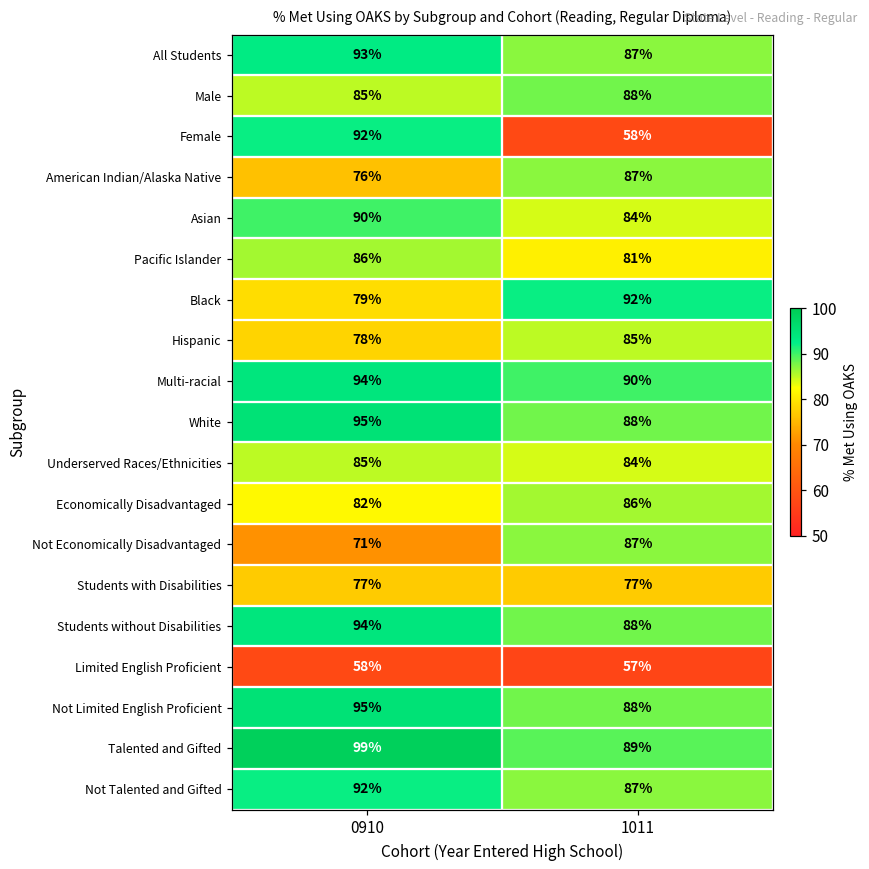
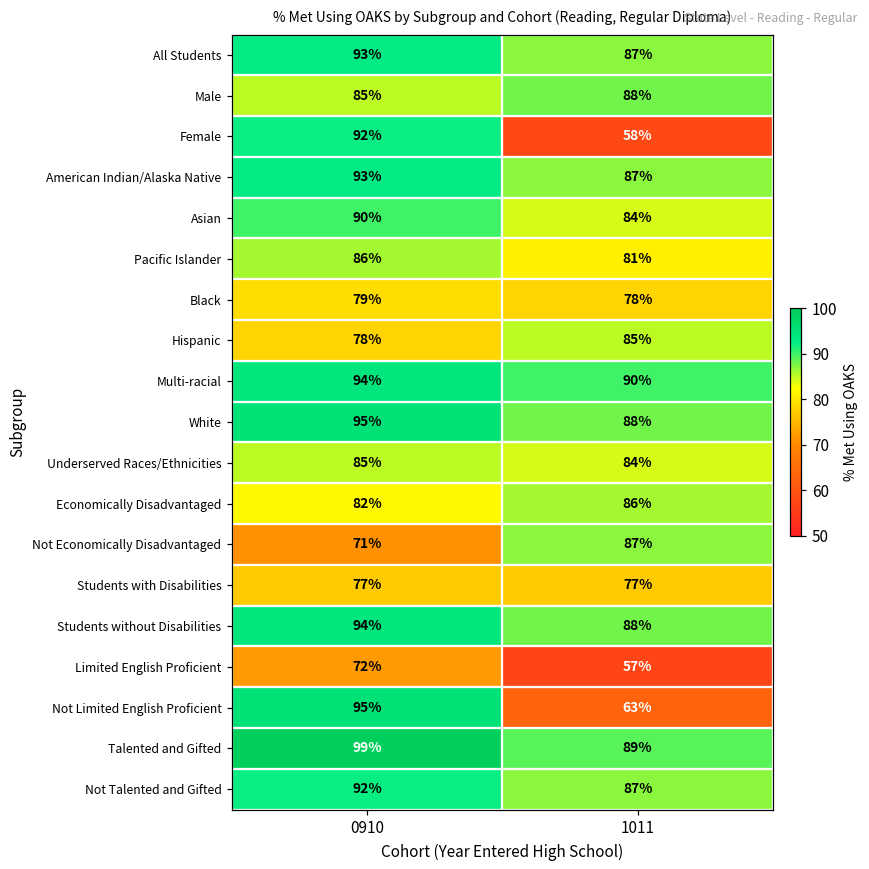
American Indian/Alaska Native, 0910: 76% -> 93%
Black, 1011: 92% -> 78%
Limited English Proficient, 0910: 58% -> 72%
Not Limited English Proficient, 1011: 88% -> 63%
